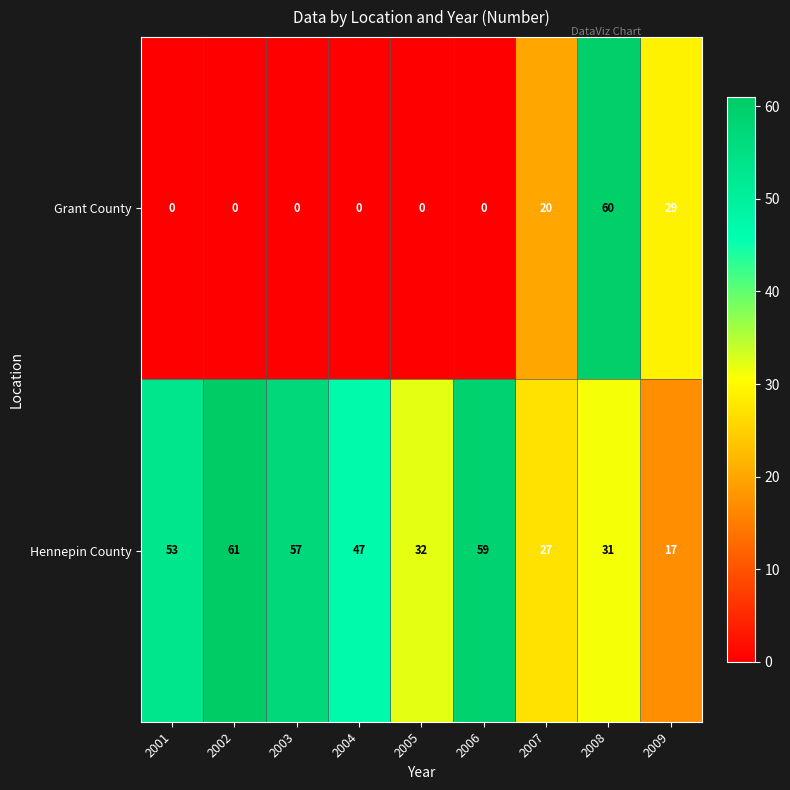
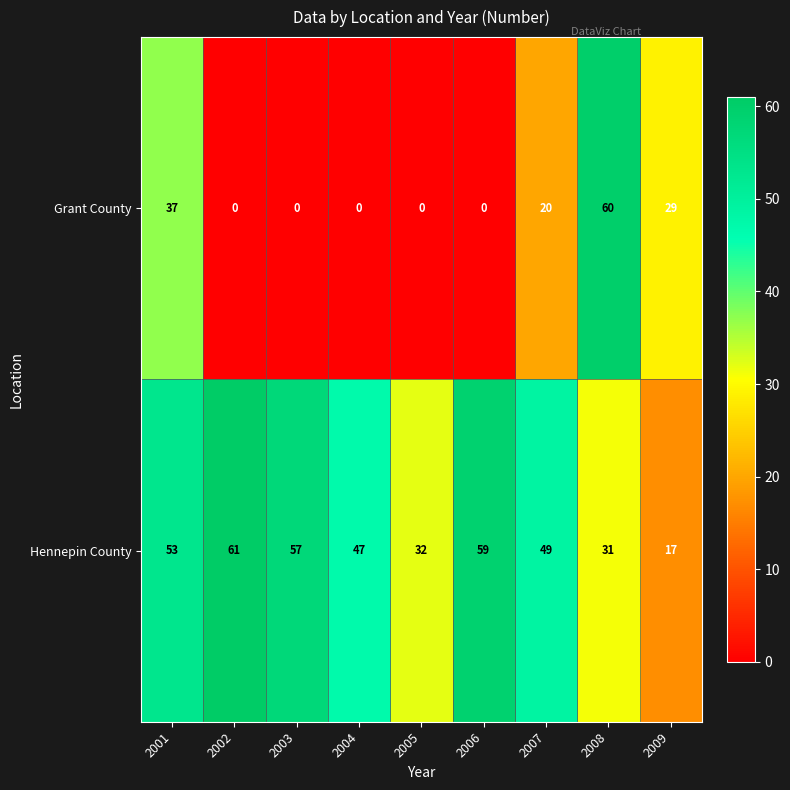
Grant County, 2001: 0 -> 37
Hennepin County, 2007: 27 -> 49
